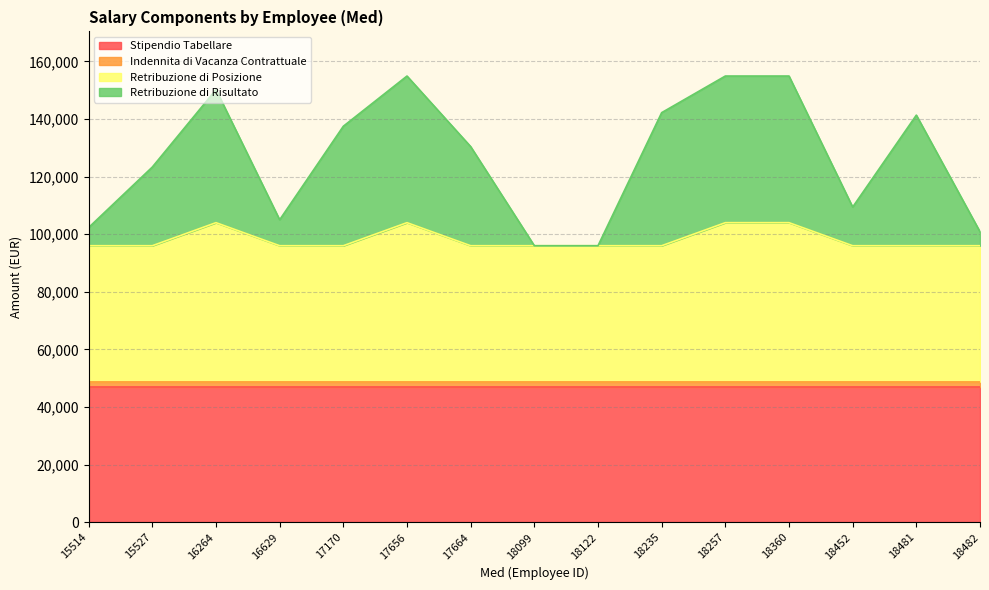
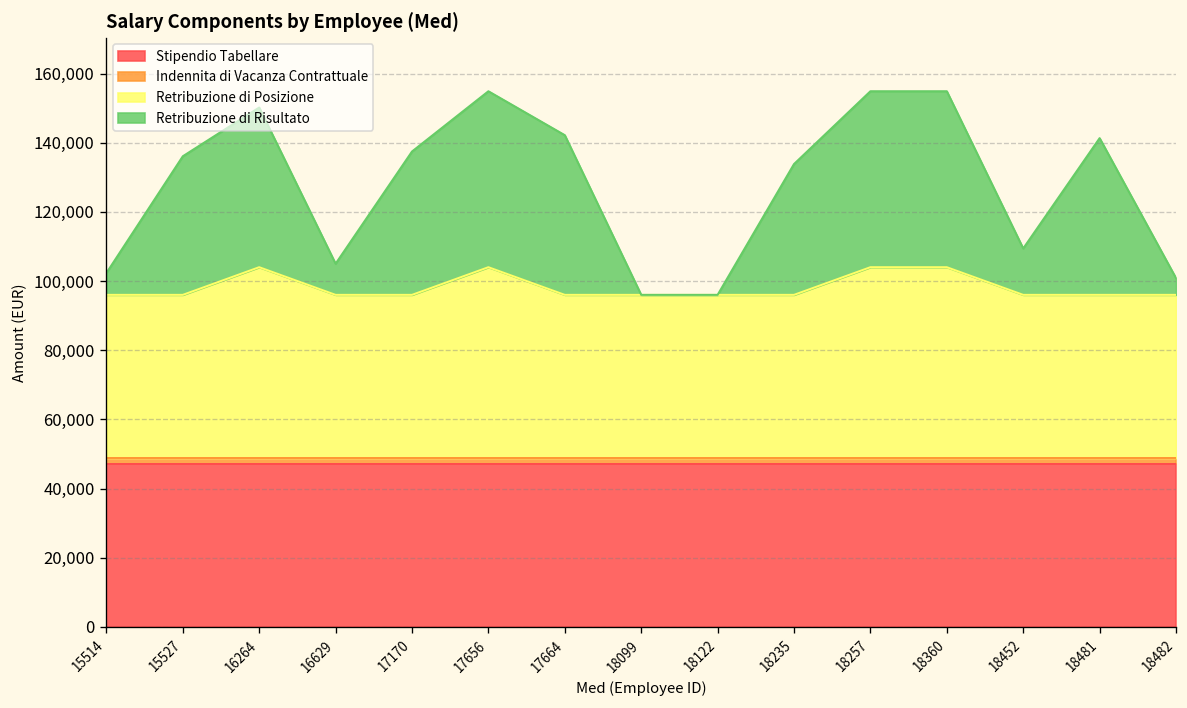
Retribuzione di Risultato, 15527: 27,000 -> 40,000
Retribuzione di Risultato, 17664: 34,000 -> 46,000
Retribuzione di Risultato, 18235: 46,000 -> 38,000
